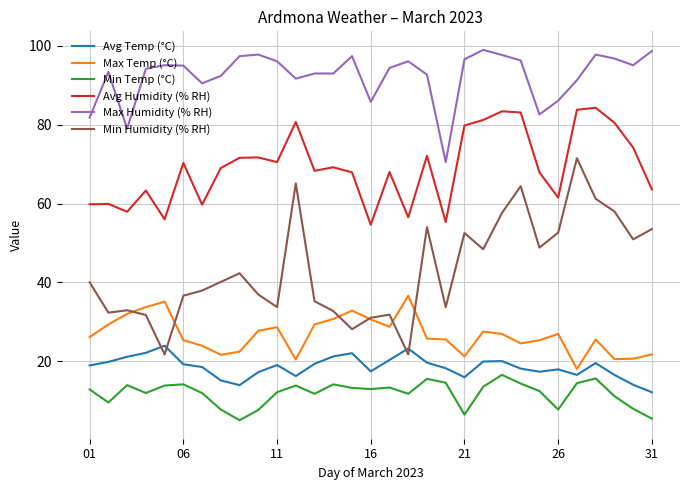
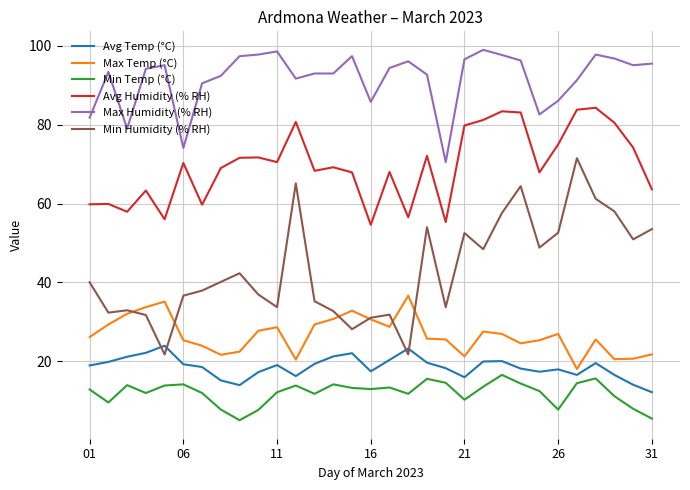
Max Humidity (% RH), 06: 95 -> 74
Max Humidity (% RH), 11: 96 -> 99
Min Temp (°C), 21: 6 -> 10
Avg Humidity (% RH), 26: 62 -> 75
Max Humidity (% RH), 31: 99 -> 96
